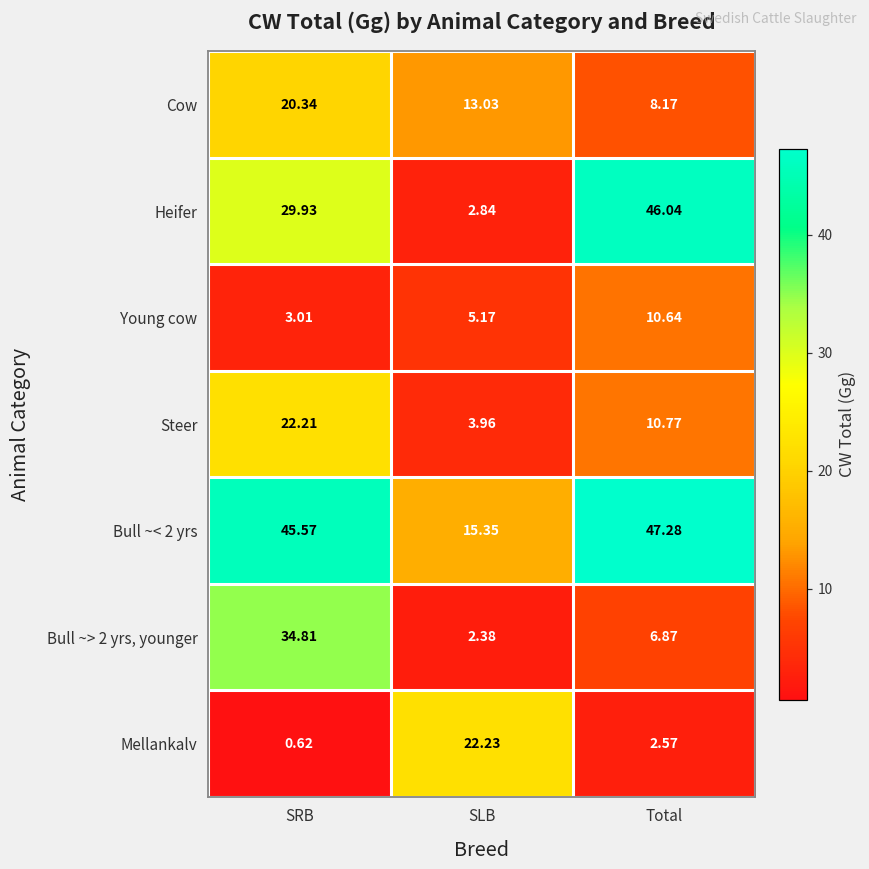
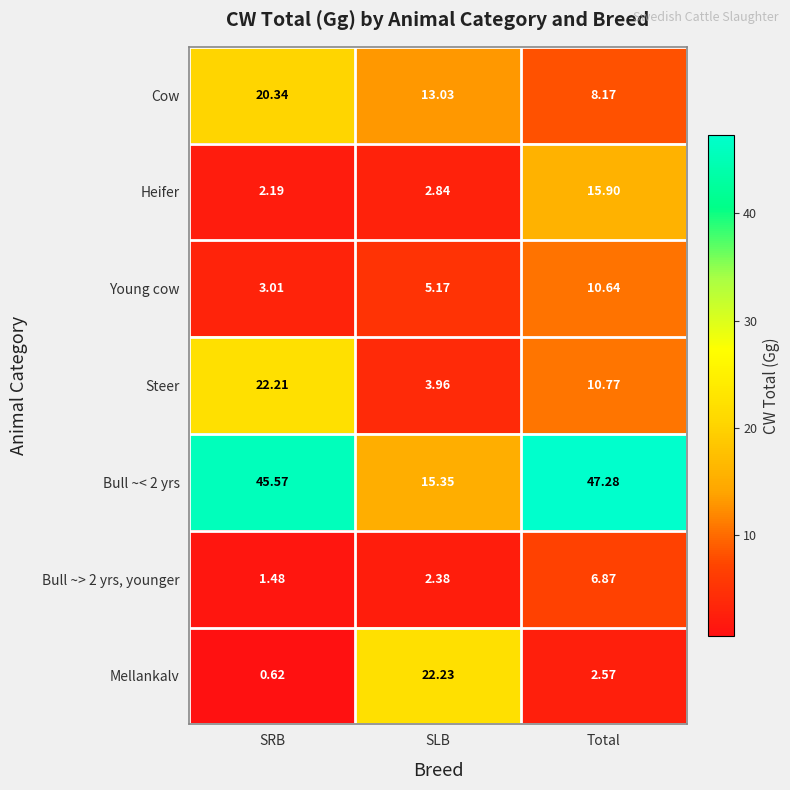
Heifer, SRB: 29.93 -> 2.19
Heifer, Total: 46.04 -> 15.90
Bull ~> 2 yrs, younger, SRB: 34.81 -> 1.48
